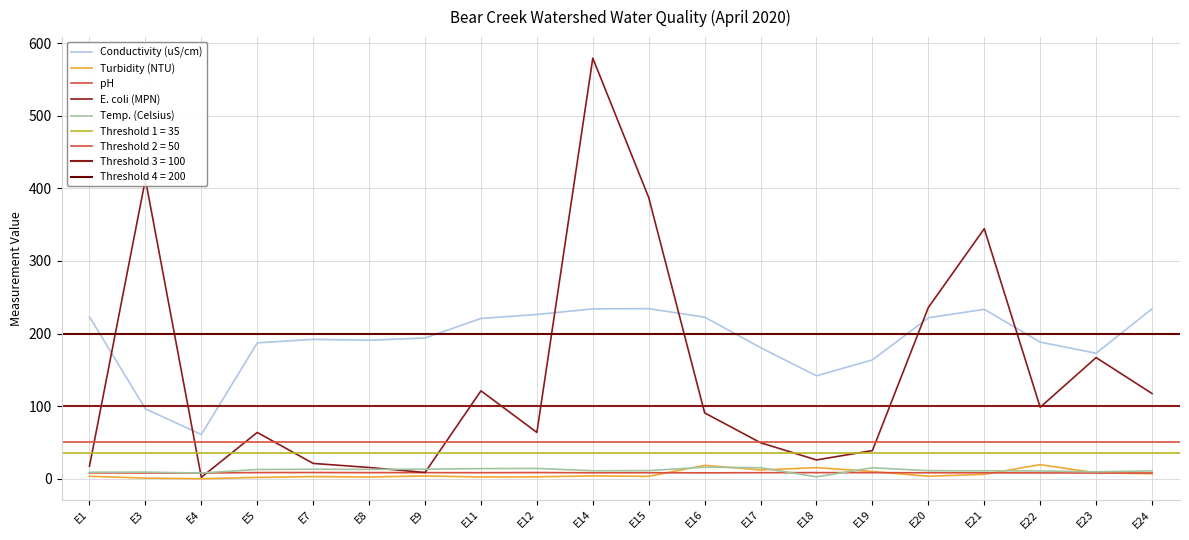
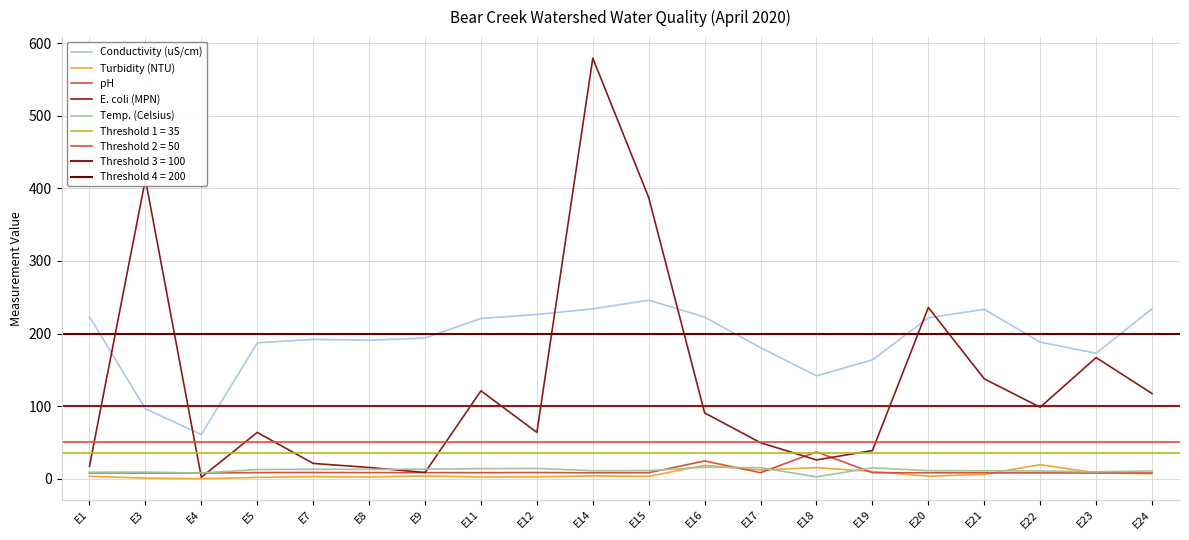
Conductivity (uS/cm), E15: 230 -> 250
pH, E16: 10 -> 20
pH, E18: 10 -> 40
E. coli (MPN), E21: 340 -> 140
